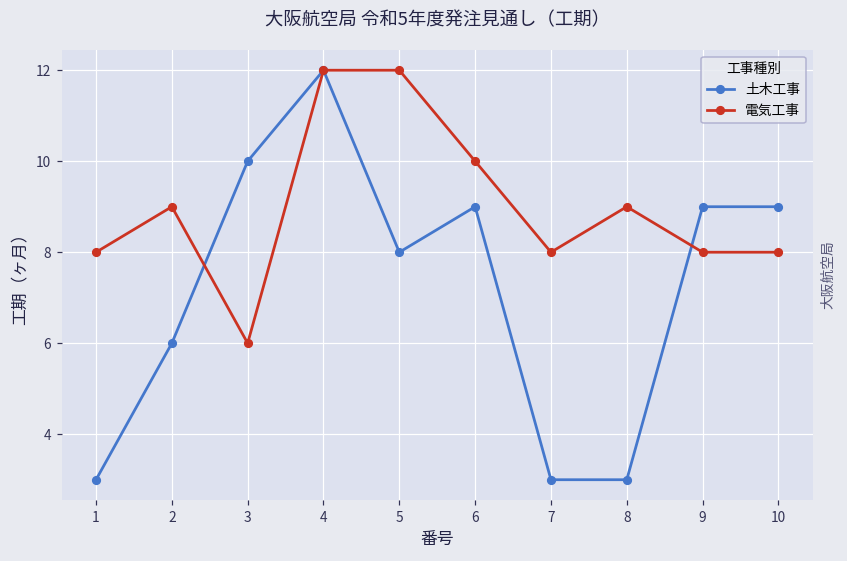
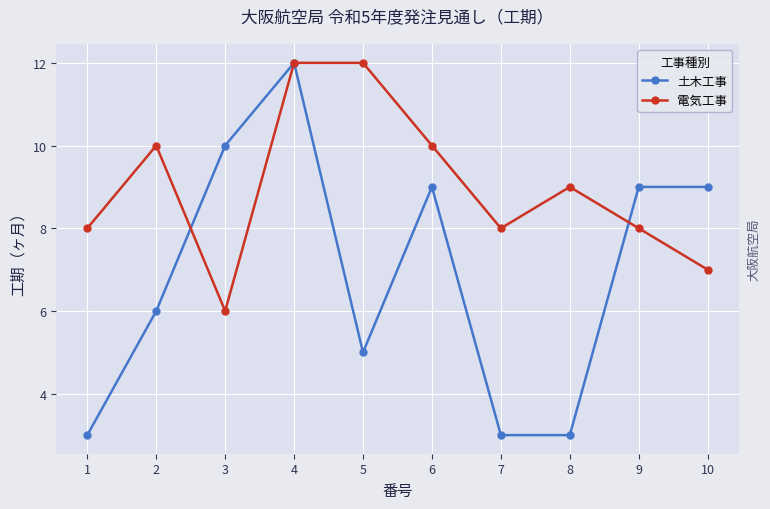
電気工事, 2: 9 -> 10
土木工事, 5: 8 -> 5
電気工事, 10: 8 -> 7
